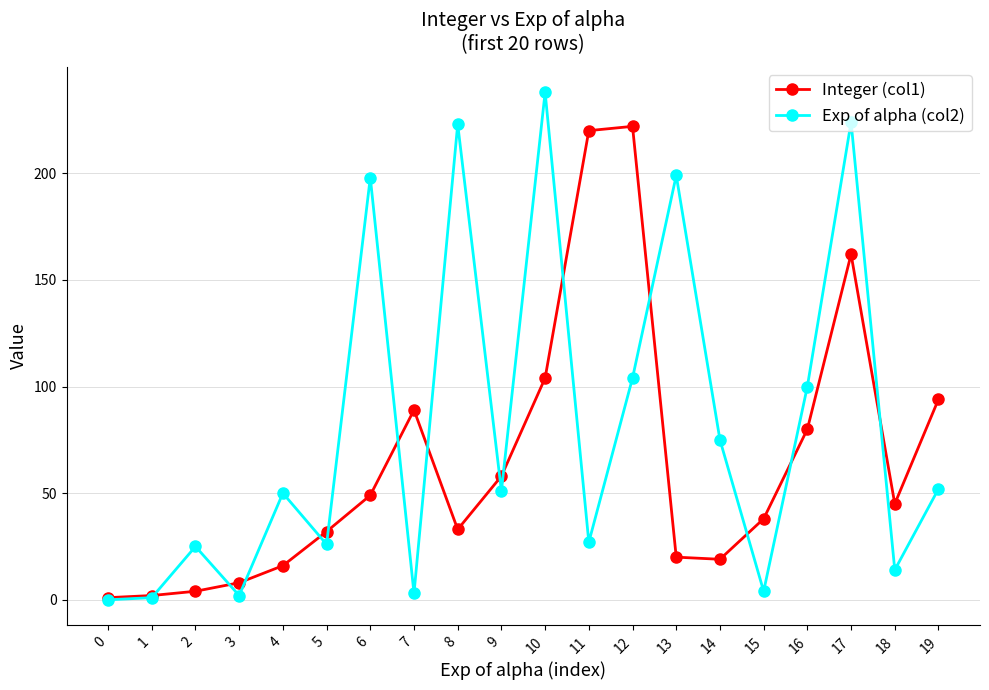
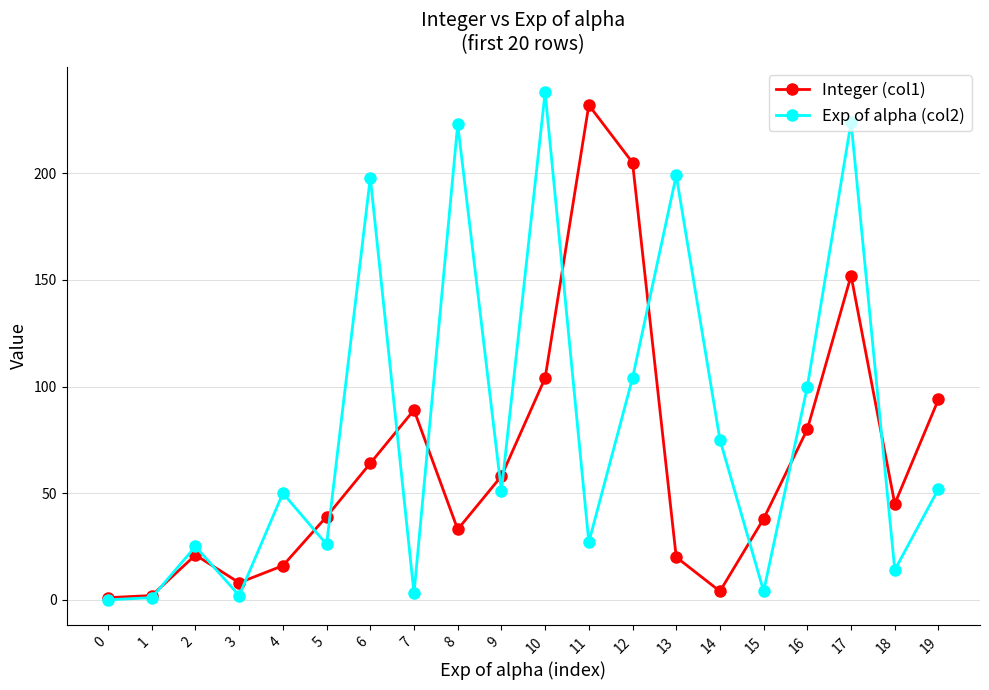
Integer (col1), 2: 4 -> 21
Integer (col1), 5: 32 -> 39
Integer (col1), 6: 49 -> 64
Integer (col1), 11: 220 -> 232
Integer (col1), 12: 222 -> 205
Integer (col1), 14: 19 -> 4
Integer (col1), 17: 162 -> 152
